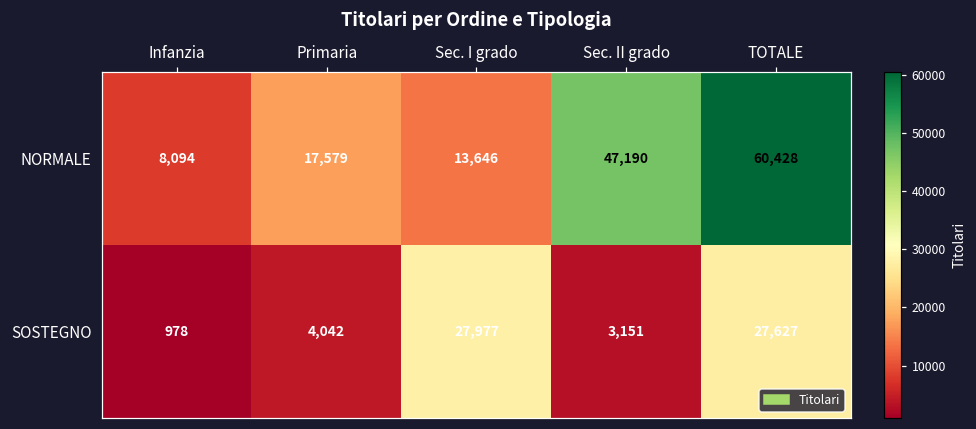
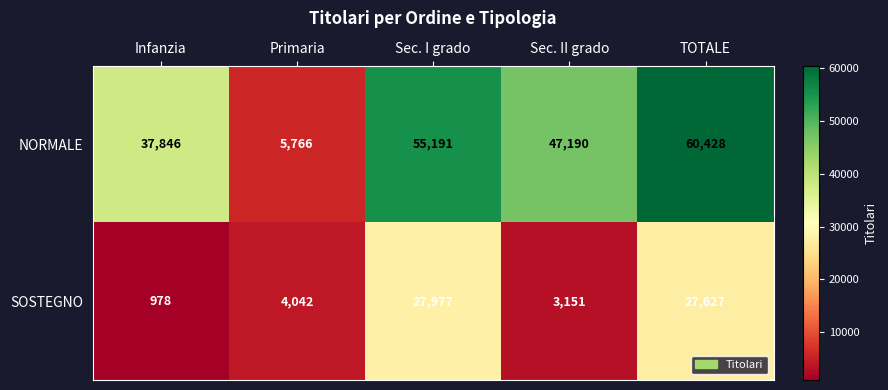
NORMALE, Infanzia: 8,094 -> 37,846
NORMALE, Primaria: 17,579 -> 5,766
NORMALE, Sec. I grado: 13,646 -> 55,191
